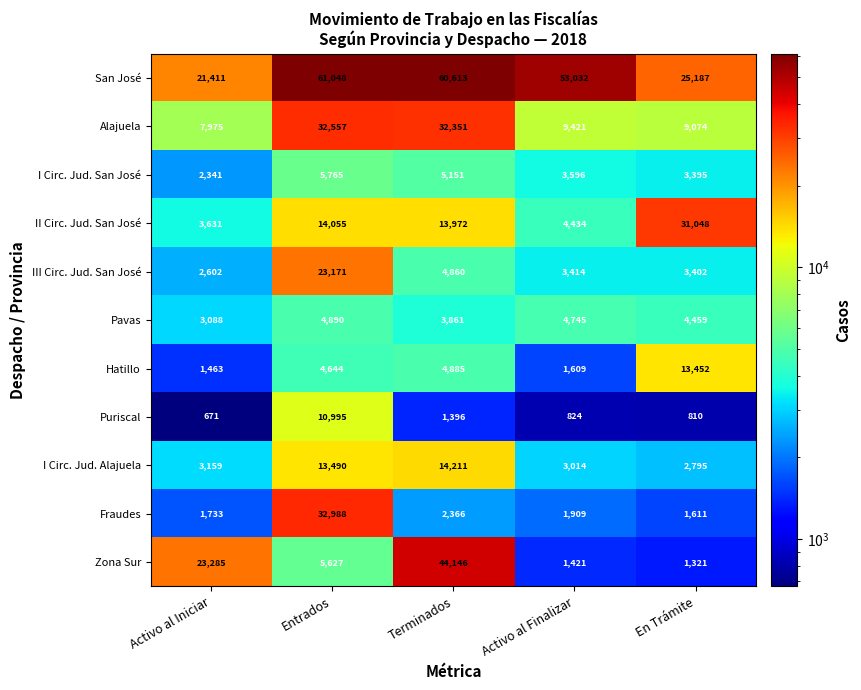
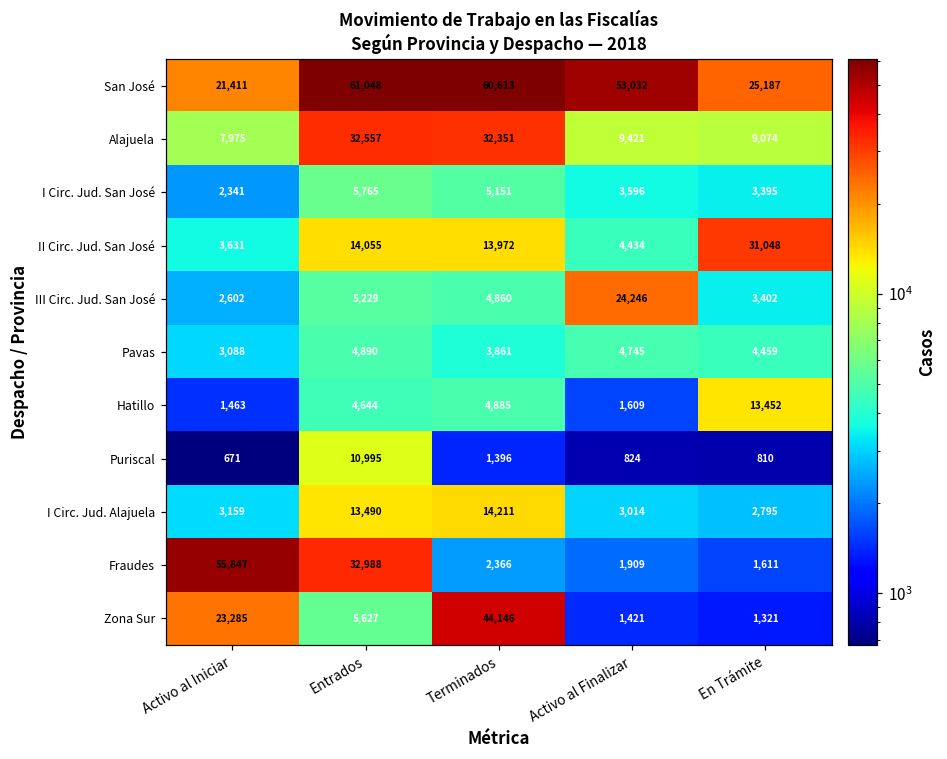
III Circ. Jud. San José, Entrados: 23,171 -> 5,229
III Circ. Jud. San José, Activo al Finalizar: 3,414 -> 24,246
Fraudes, Activo al Iniciar: 1,733 -> 55,847
